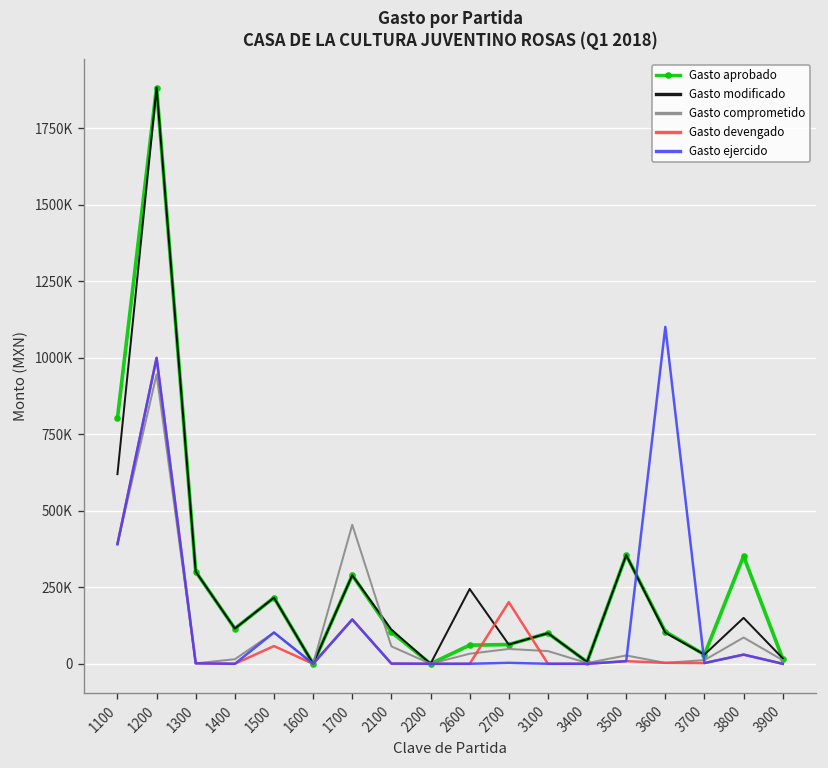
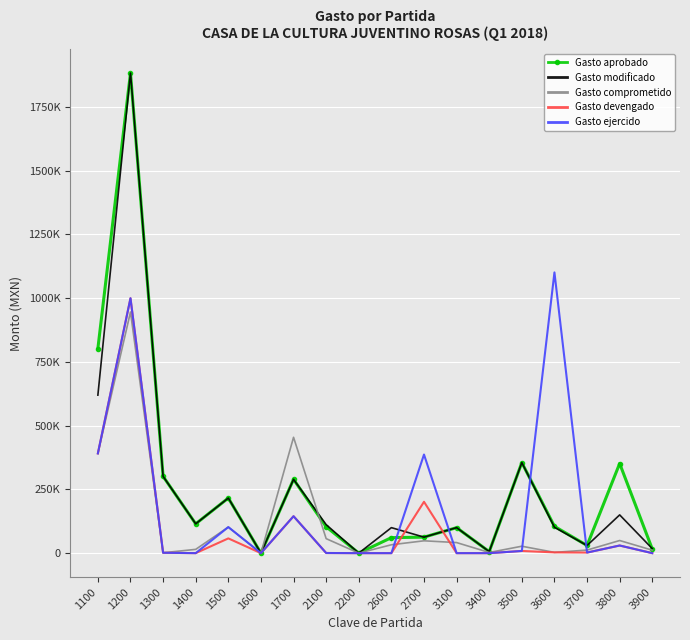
Gasto modificado, 2600: 240000 -> 100000
Gasto ejercido, 2700: 0 -> 390000
Gasto comprometido, 3800: 90000 -> 50000
